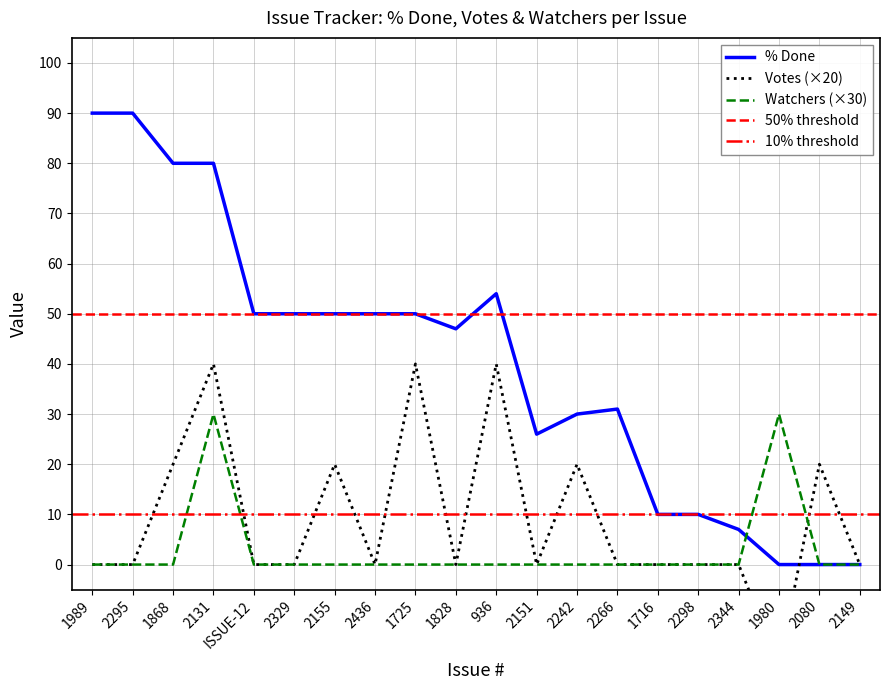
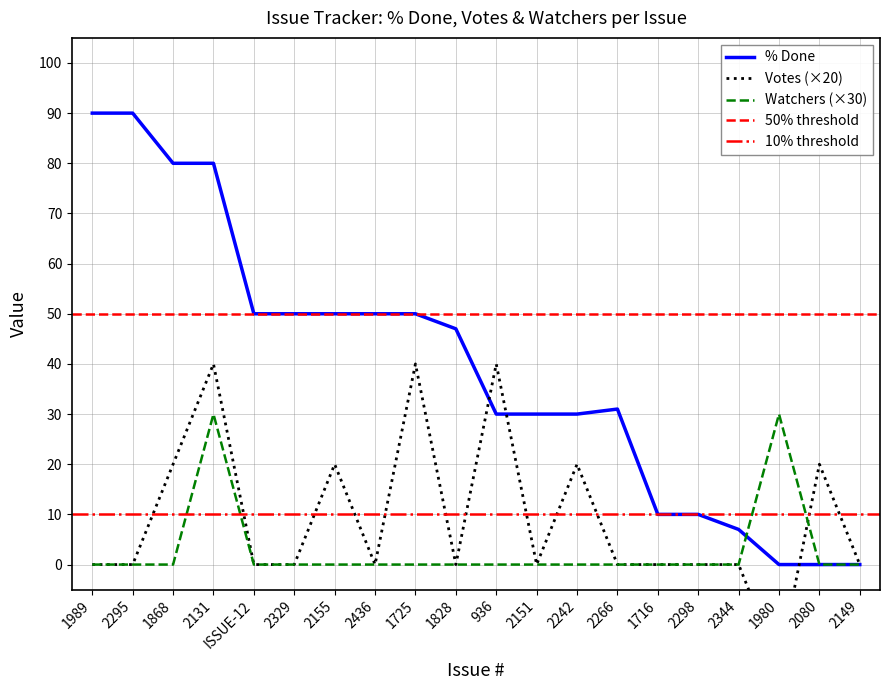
% Done, 936: 54 -> 30
% Done, 2151: 26 -> 30
